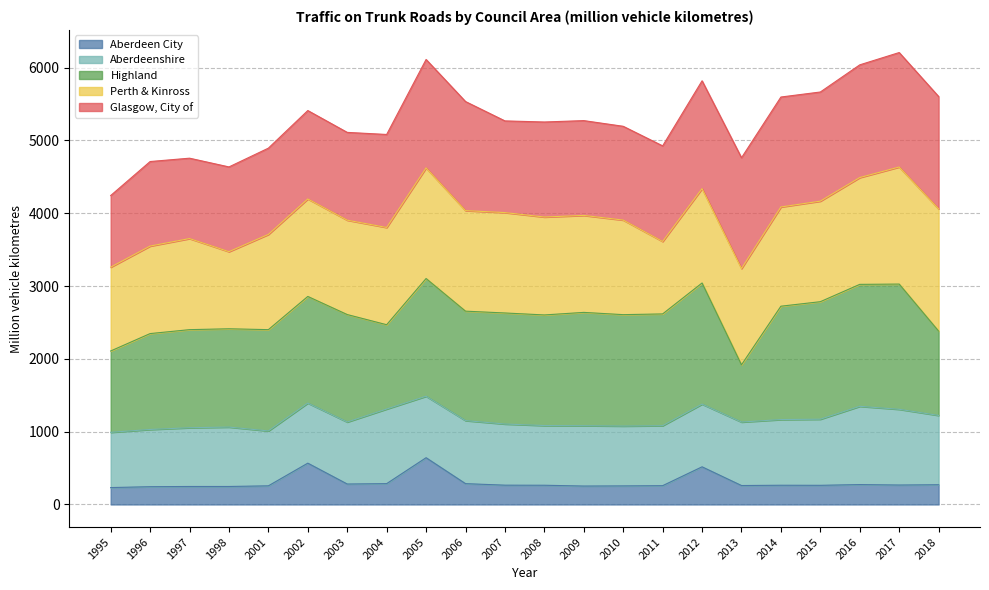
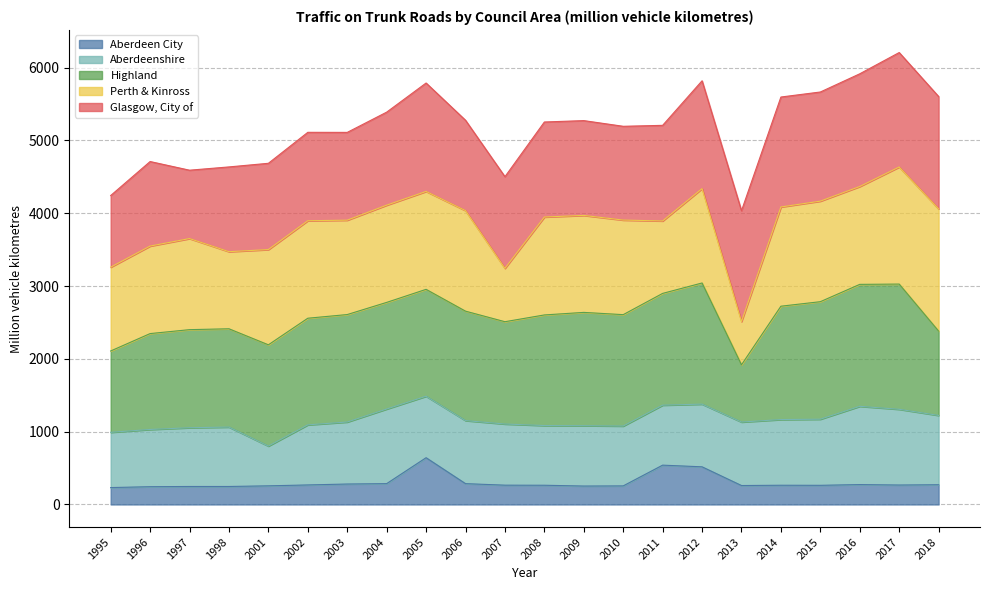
Glasgow, City of, 1997: 1100 -> 900
Aberdeenshire, 2001: 800 -> 500
Aberdeen City, 2002: 600 -> 300
Highland, 2004: 1200 -> 1500
Highland, 2005: 1600 -> 1500
Perth & Kinross, 2005: 1500 -> 1300
Glasgow, City of, 2006: 1500 -> 1200
Highland, 2007: 1500 -> 1400
Perth & Kinross, 2007: 1400 -> 700
Aberdeen City, 2011: 300 -> 500
Perth & Kinross, 2013: 1300 -> 600
Perth & Kinross, 2016: 1500 -> 1300
